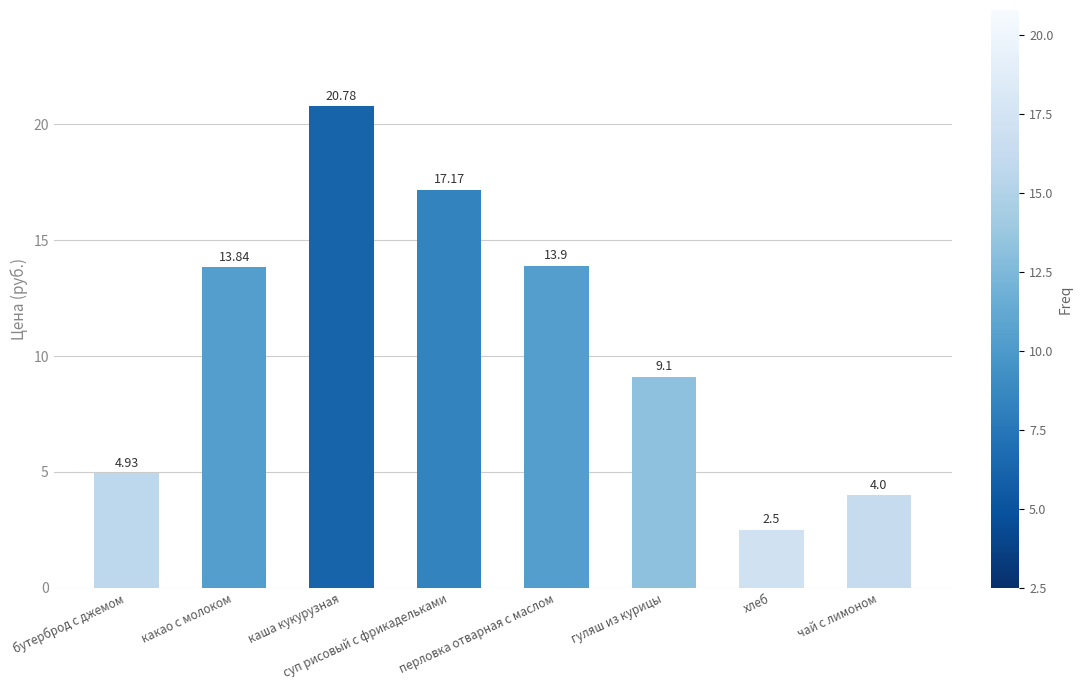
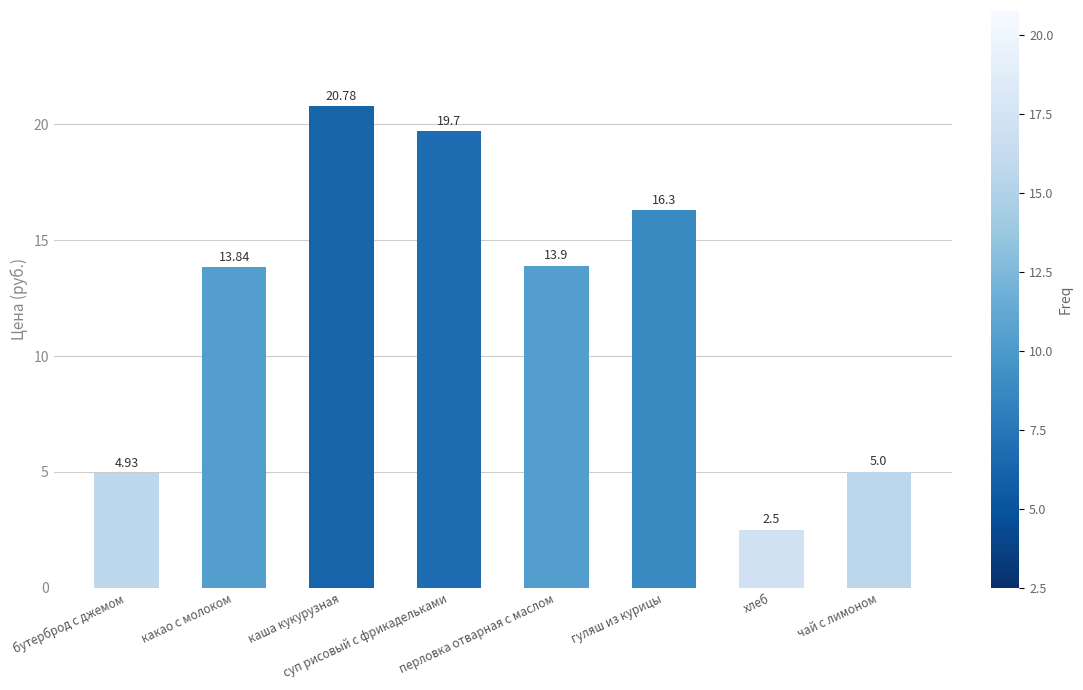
суп рисовый с фрикадельками: 17.17 -> 19.7
гуляш из курицы: 9.1 -> 16.3
чай с лимоном: 4.0 -> 5.0
